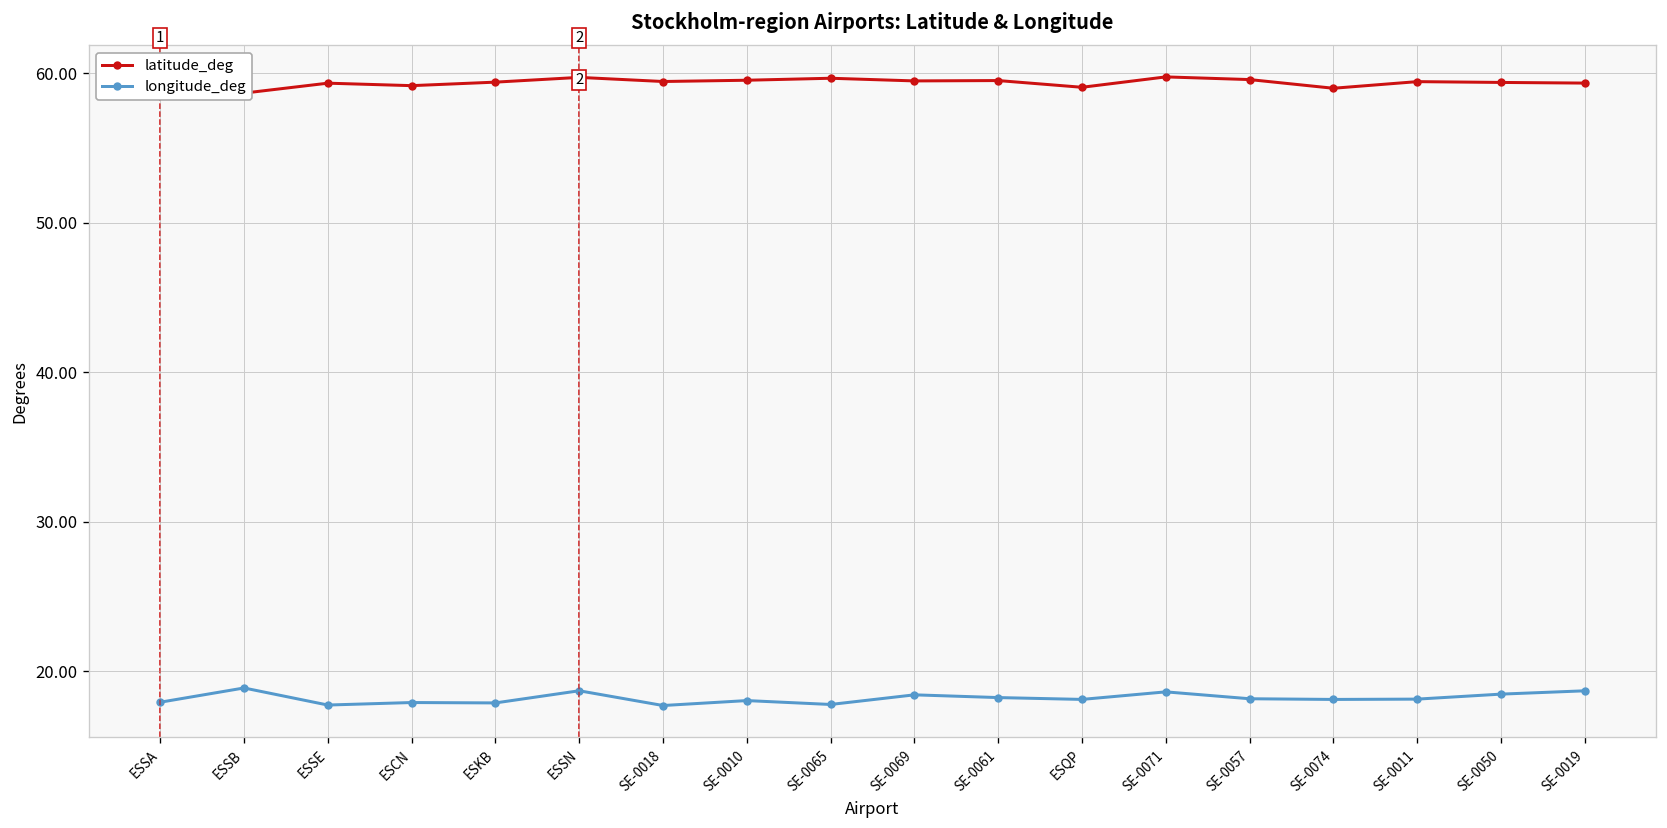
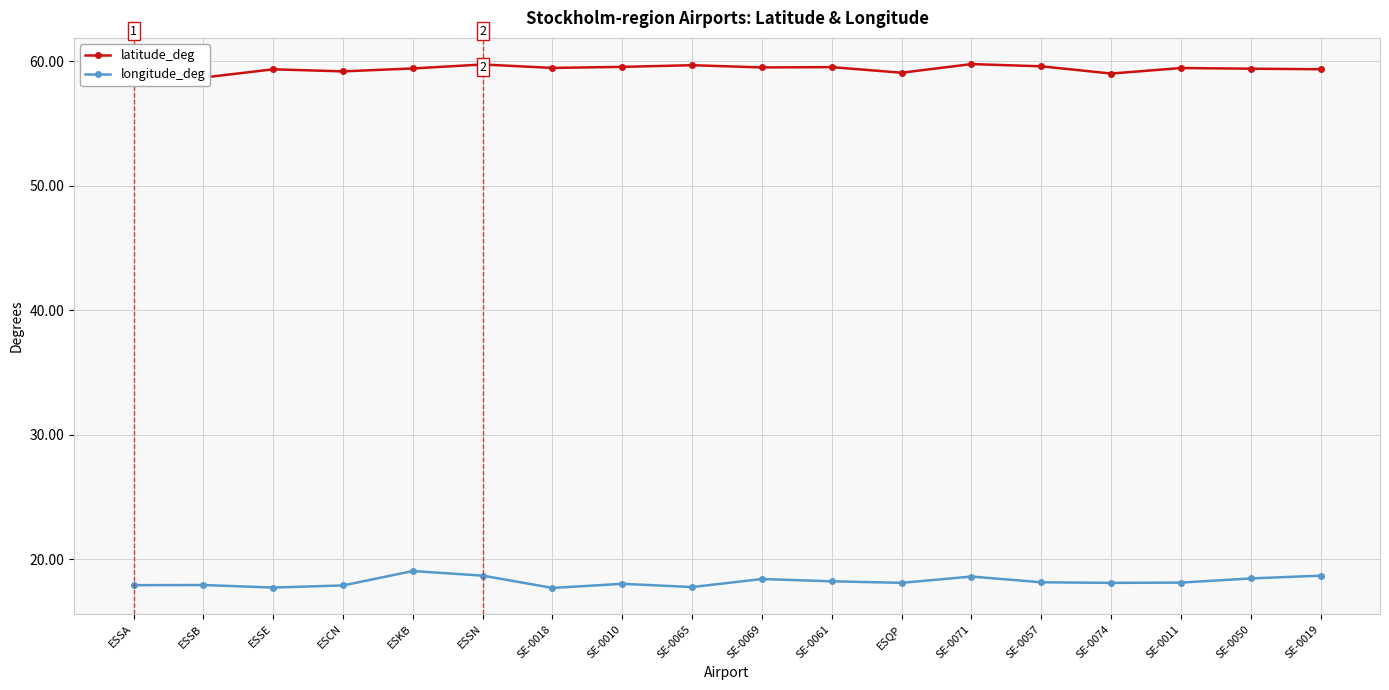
longitude_deg, ESSB: 18.9 -> 17.9
longitude_deg, ESKB: 17.9 -> 19.1
